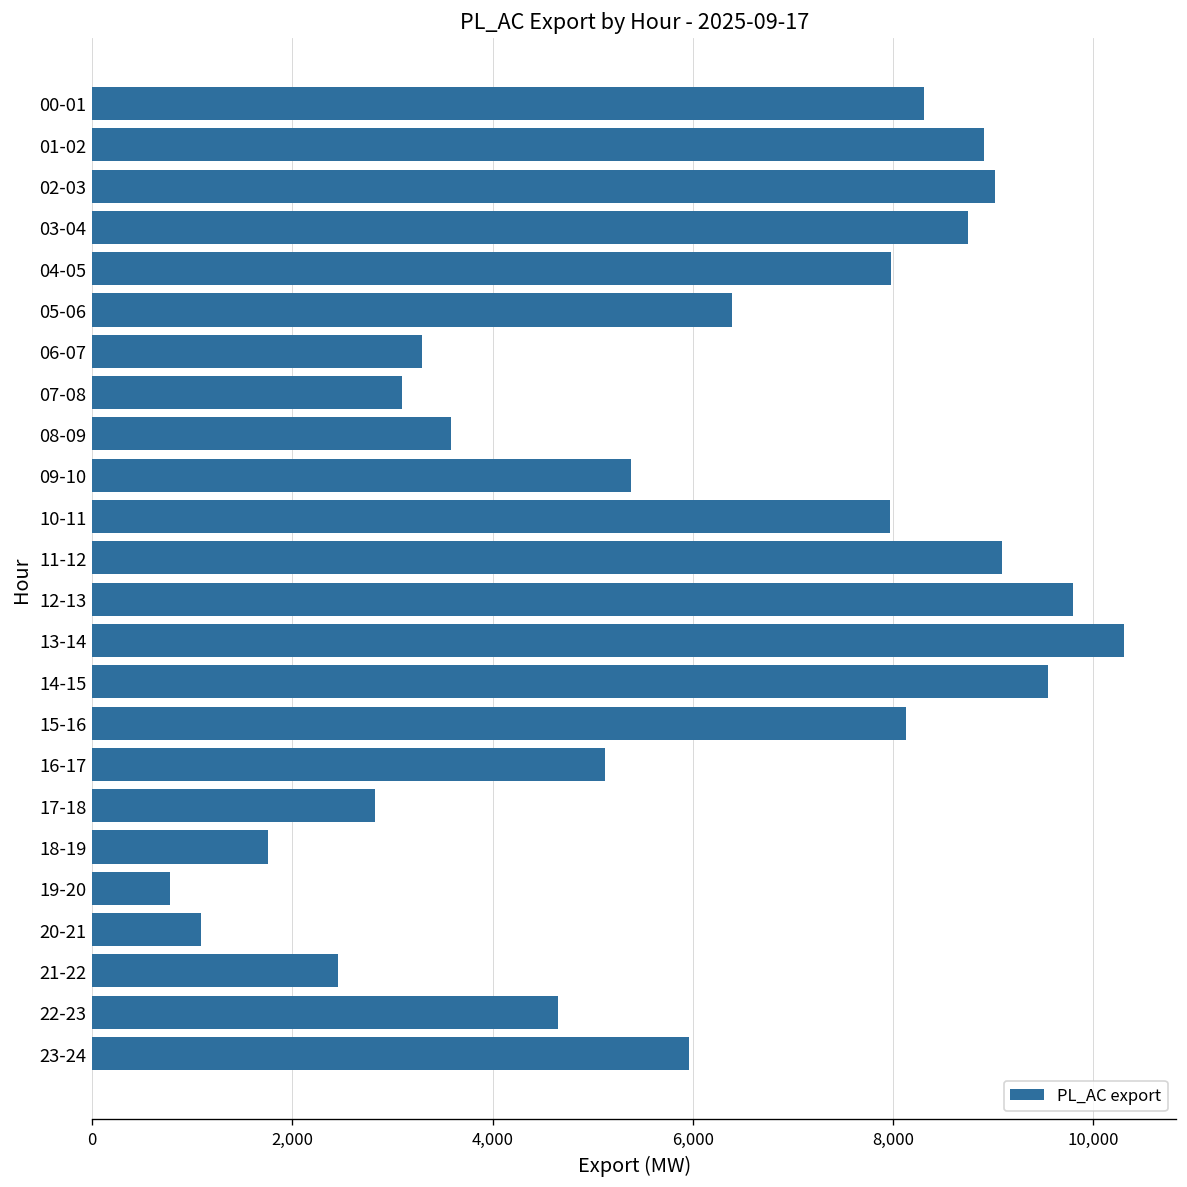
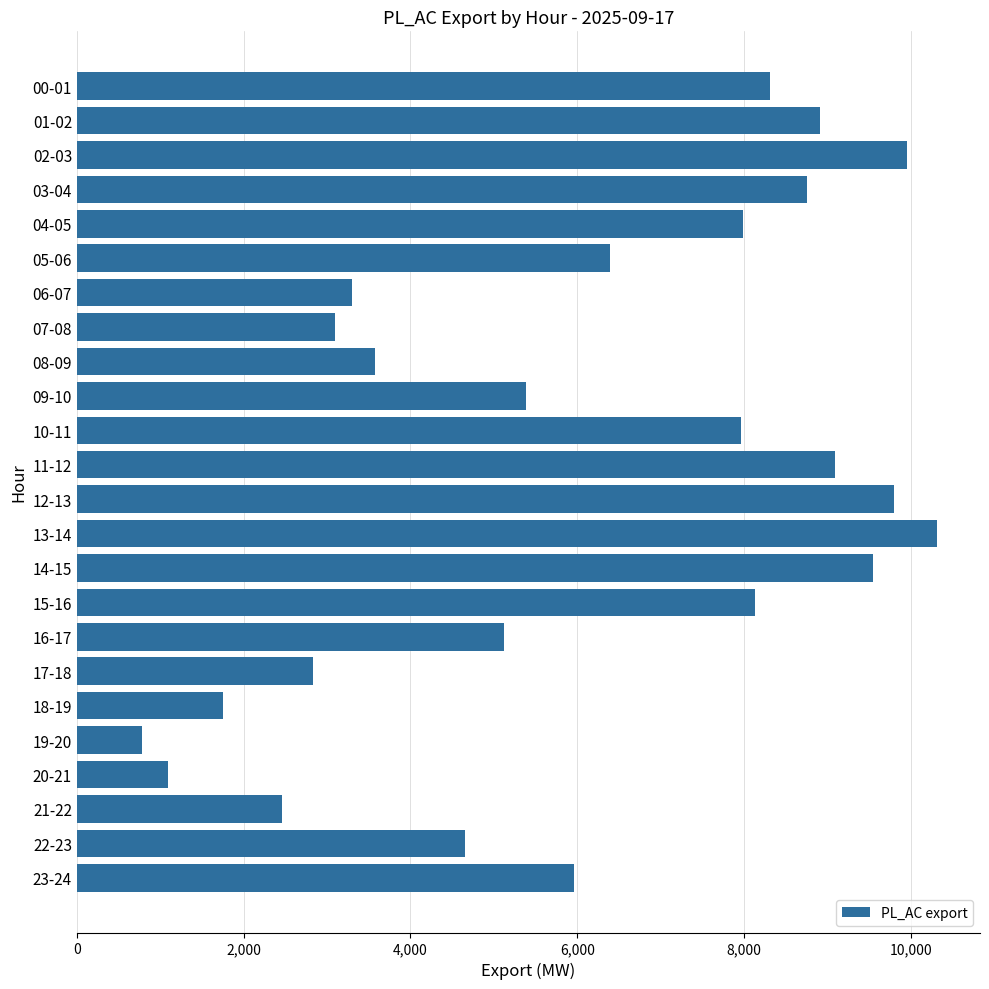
02-03: 9,000 -> 10,000
